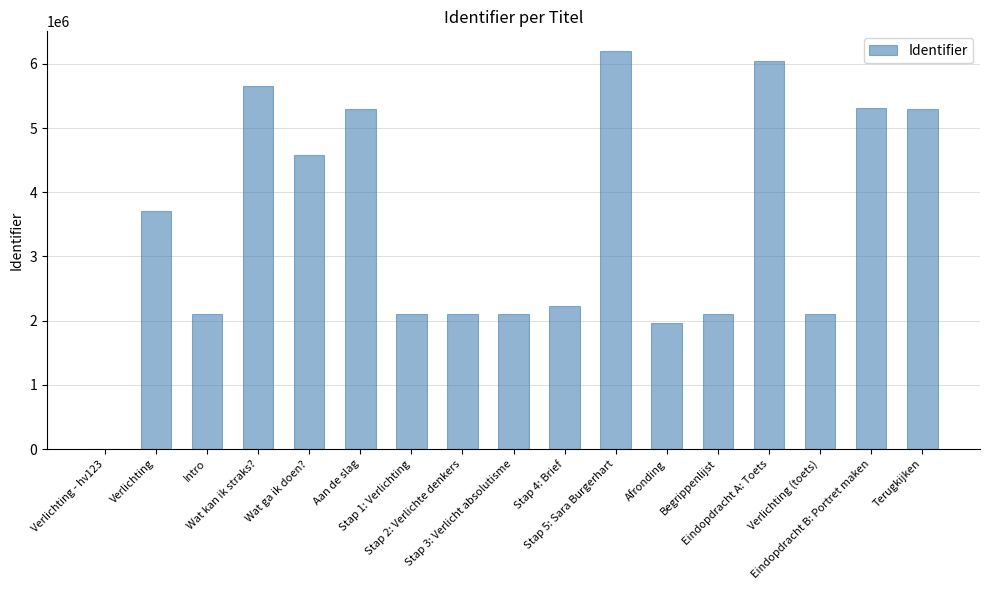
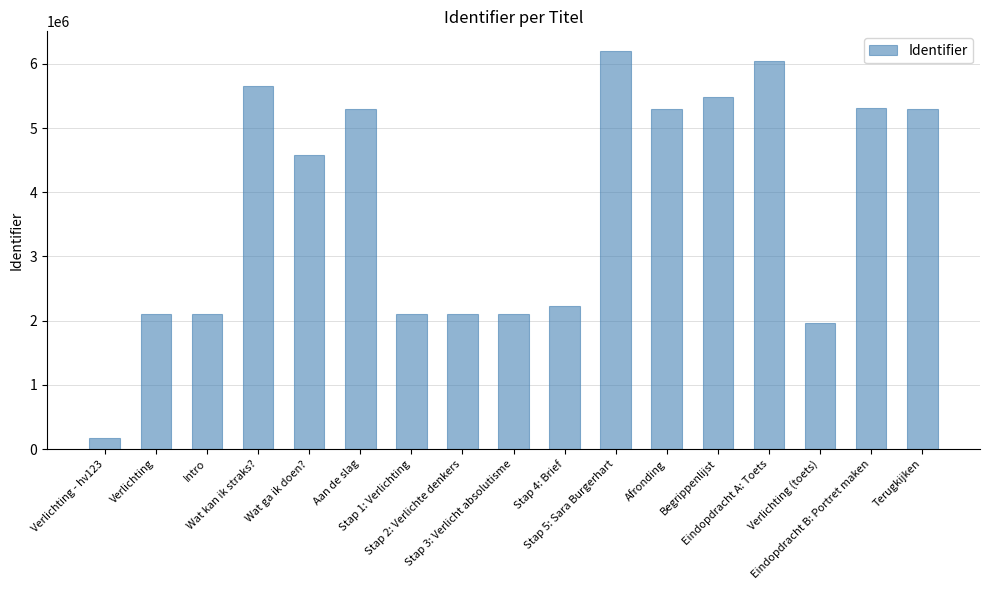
Verlichting - hv123: 0 -> 200000
Verlichting: 3700000 -> 2100000
Afronding: 2000000 -> 5300000
Begrippenlijst: 2100000 -> 5500000
Verlichting (toets): 2100000 -> 2000000
